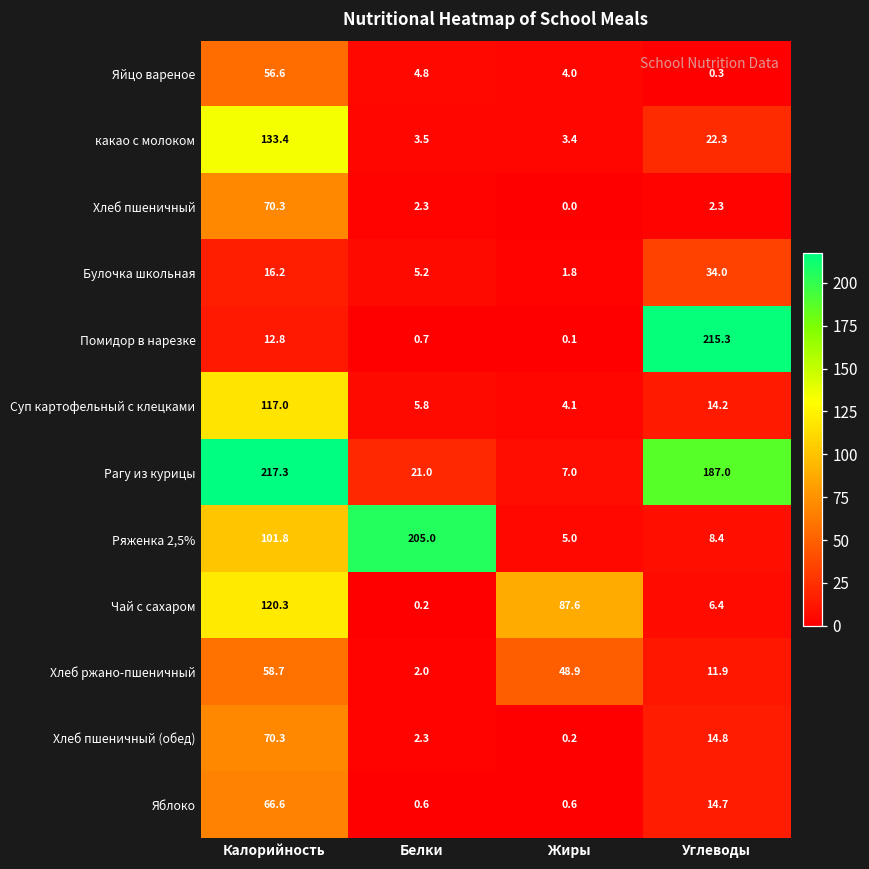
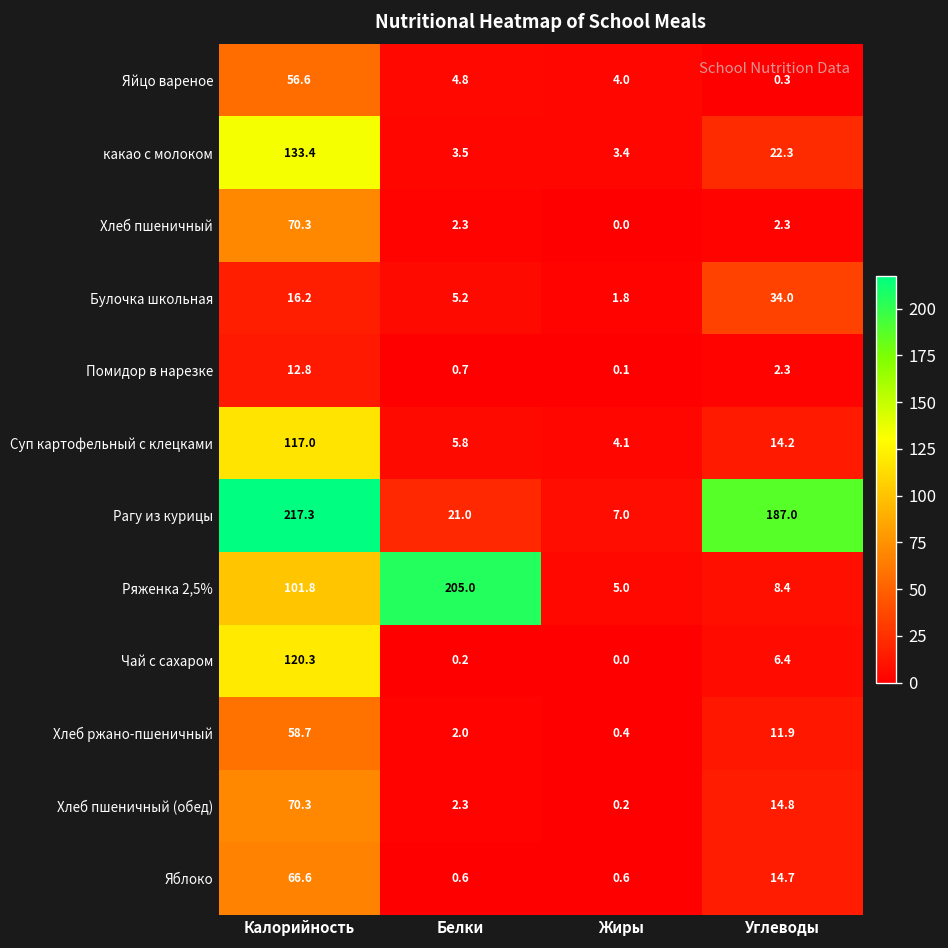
Помидор в нарезке, Углеводы: 215.3 -> 2.3
Чай с сахаром, Жиры: 87.6 -> 0.0
Хлеб ржано-пшеничный, Жиры: 48.9 -> 0.4
